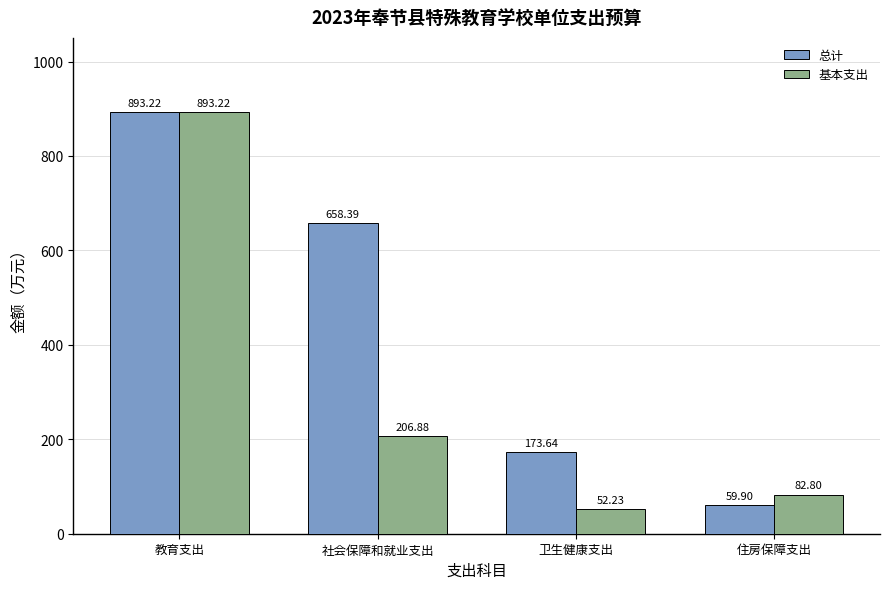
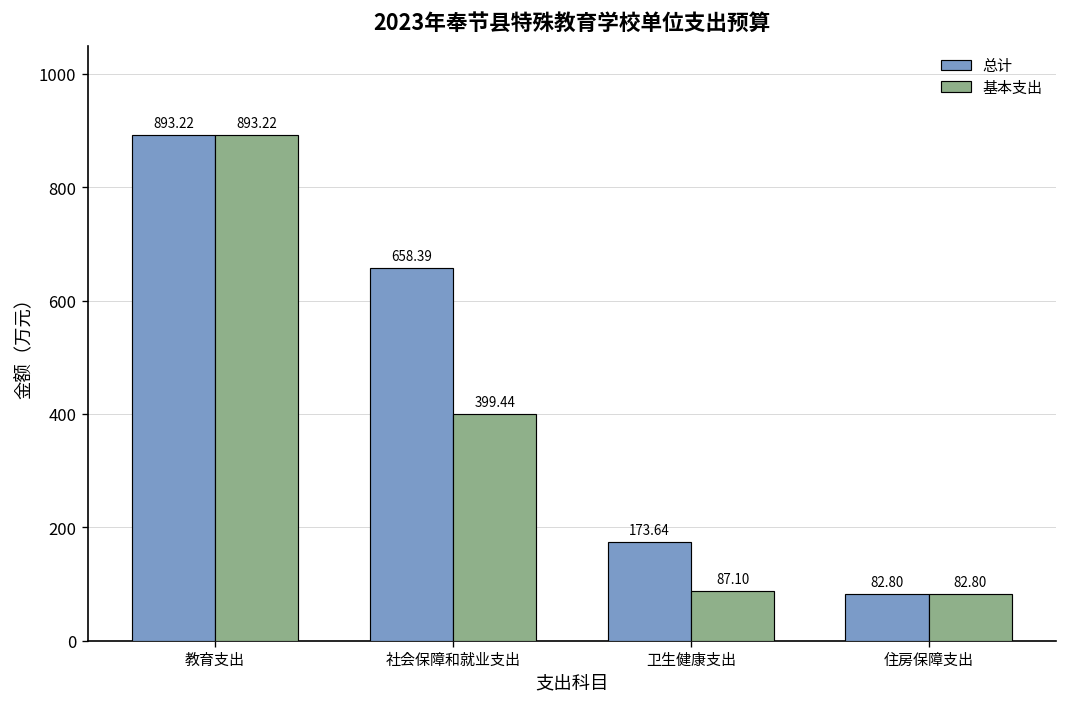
基本支出, 社会保障和就业支出: 206.88 -> 399.44
基本支出, 卫生健康支出: 52.23 -> 87.10
总计, 住房保障支出: 59.90 -> 82.80
